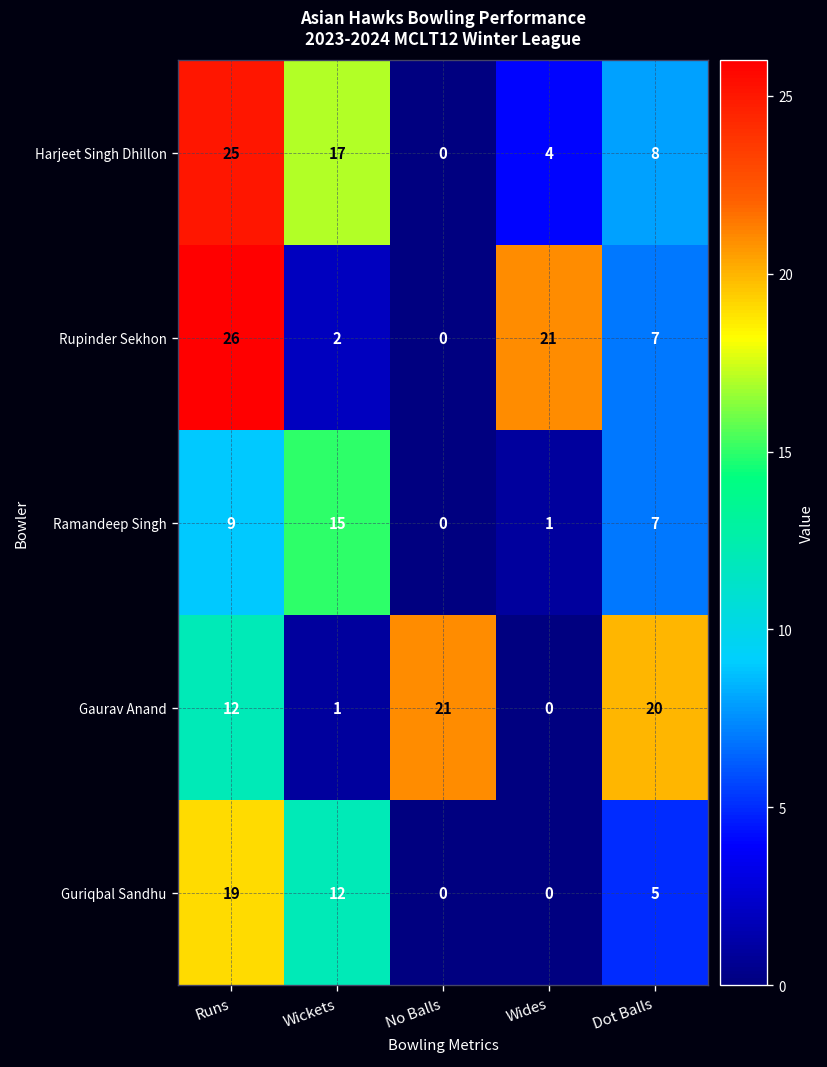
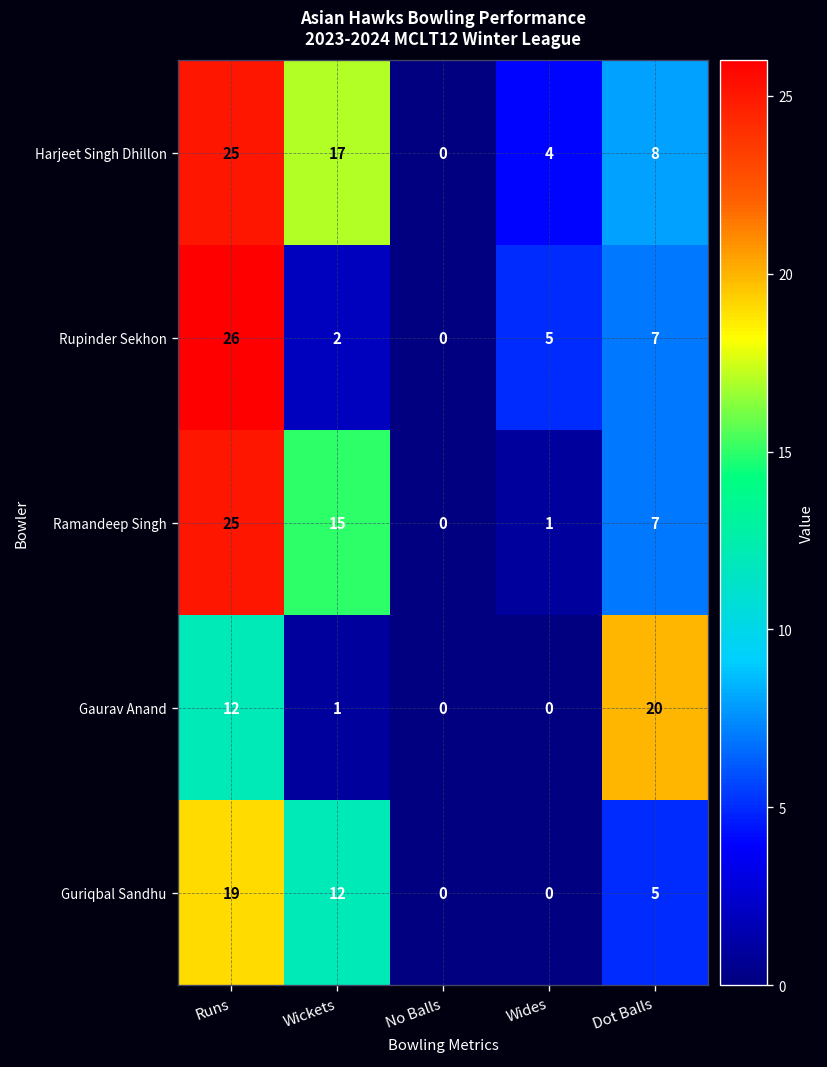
Rupinder Sekhon, Wides: 21 -> 5
Ramandeep Singh, Runs: 9 -> 25
Gaurav Anand, No Balls: 21 -> 0
